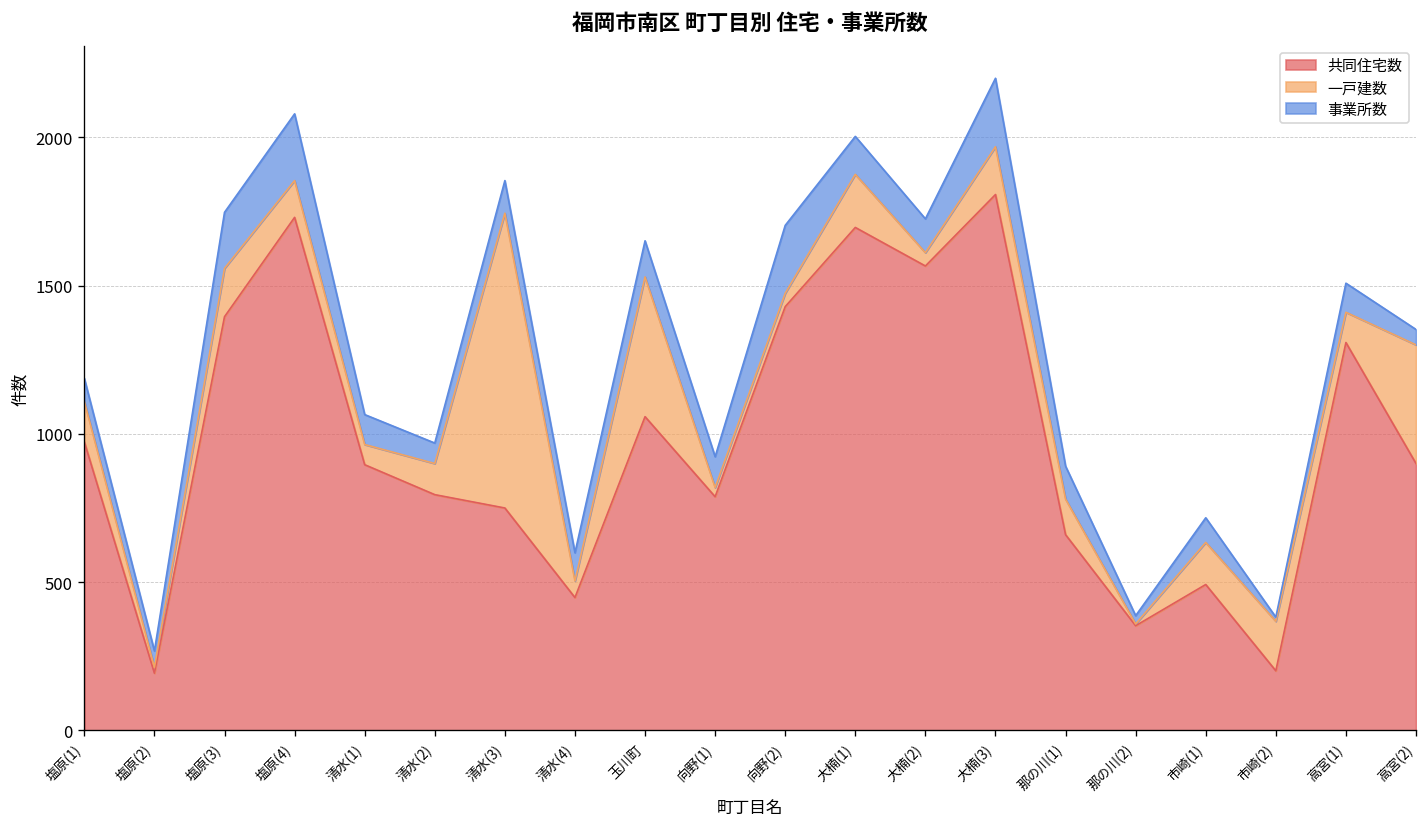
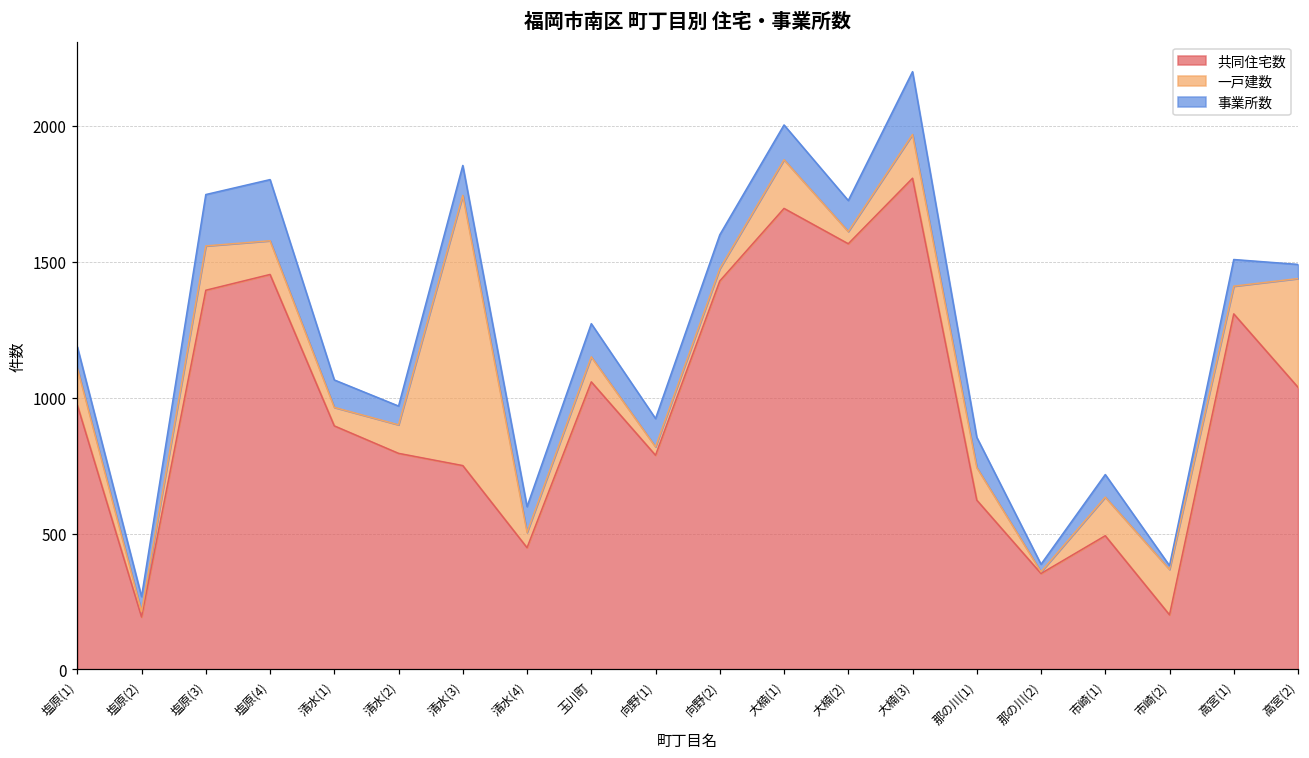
共同住宅数, 塩原(4): 1730 -> 1450
一戸建数, 玉川町: 470 -> 90
事業所数, 向野(2): 230 -> 130
共同住宅数, 那の川(1): 660 -> 620
共同住宅数, 高宮(2): 900 -> 1040
